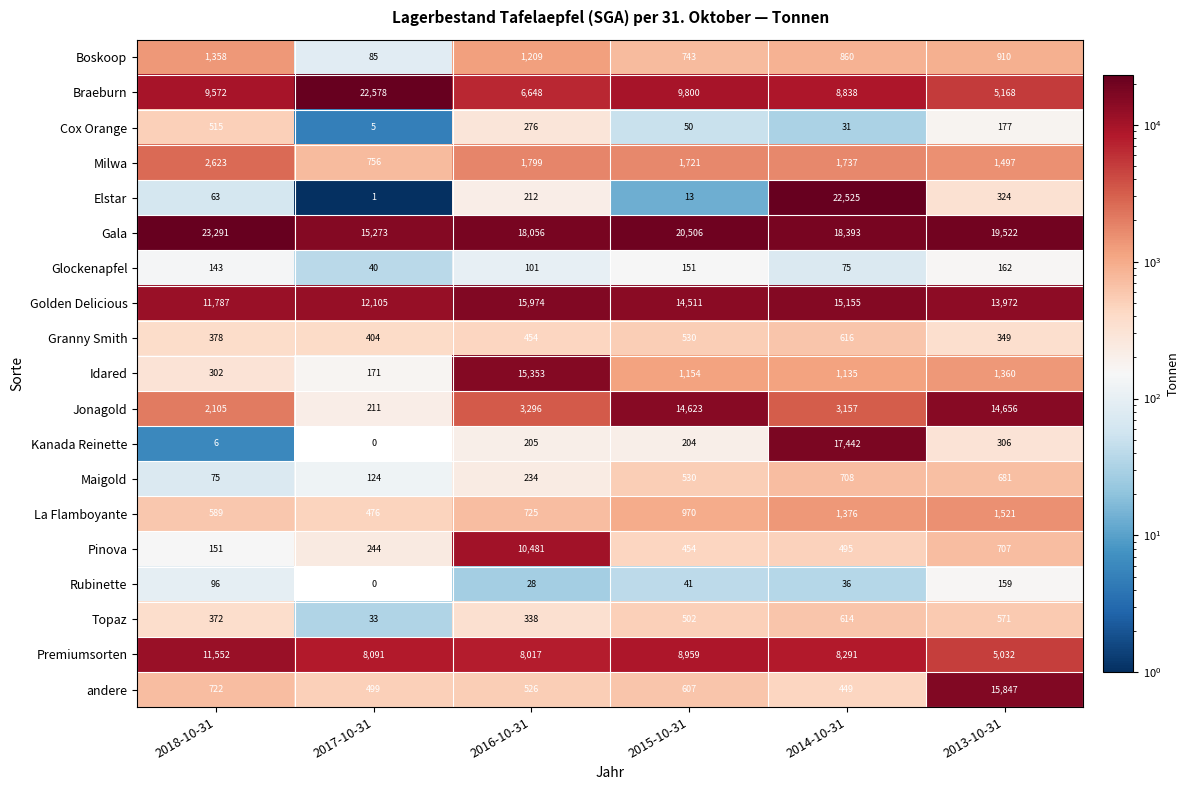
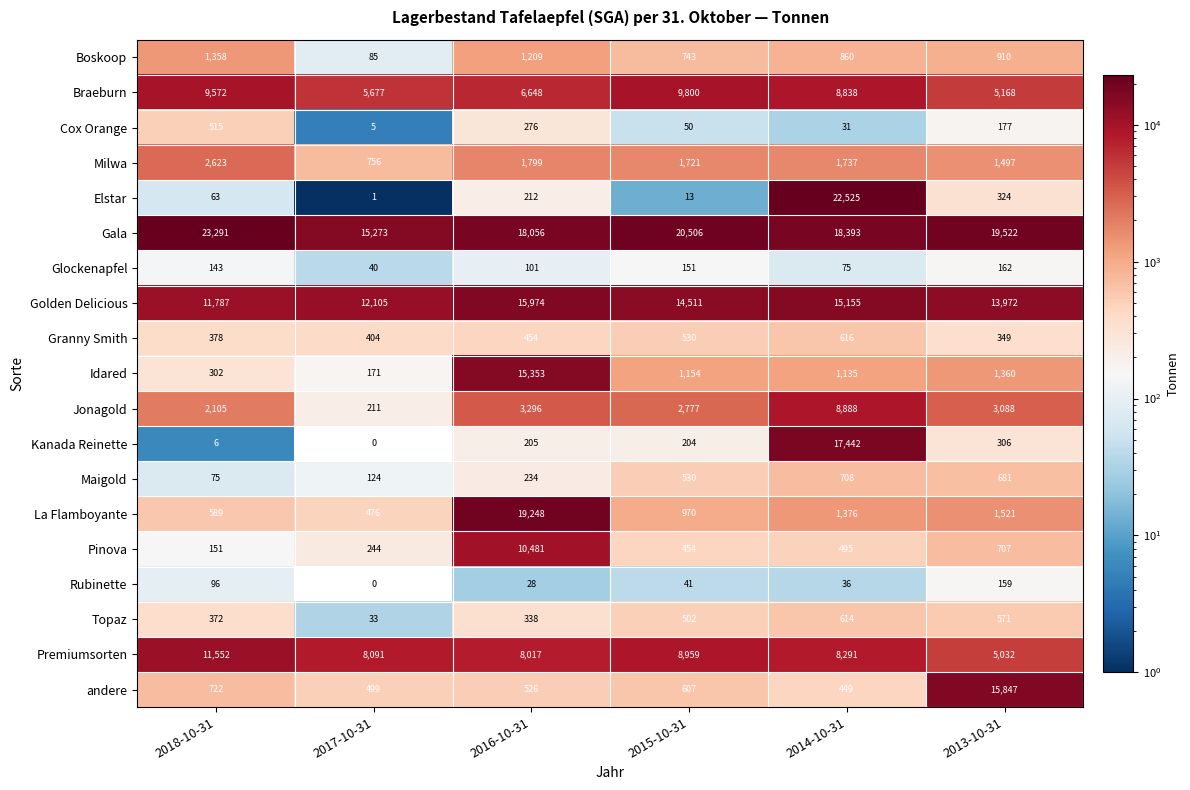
Braeburn, 2017-10-31: 22,578 -> 5,677
Jonagold, 2015-10-31: 14,623 -> 2,777
Jonagold, 2014-10-31: 3,157 -> 8,888
Jonagold, 2013-10-31: 14,656 -> 3,088
La Flamboyante, 2016-10-31: 725 -> 19,248
